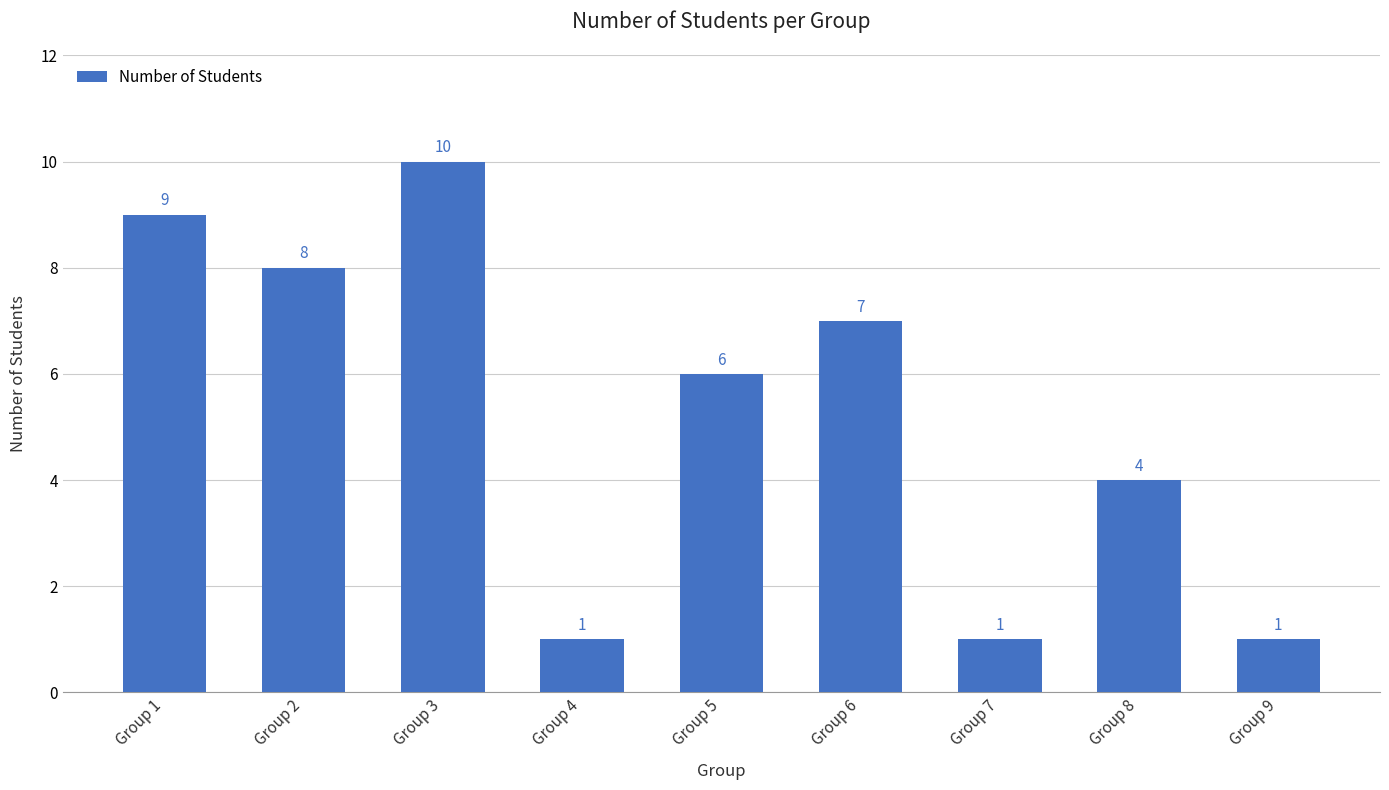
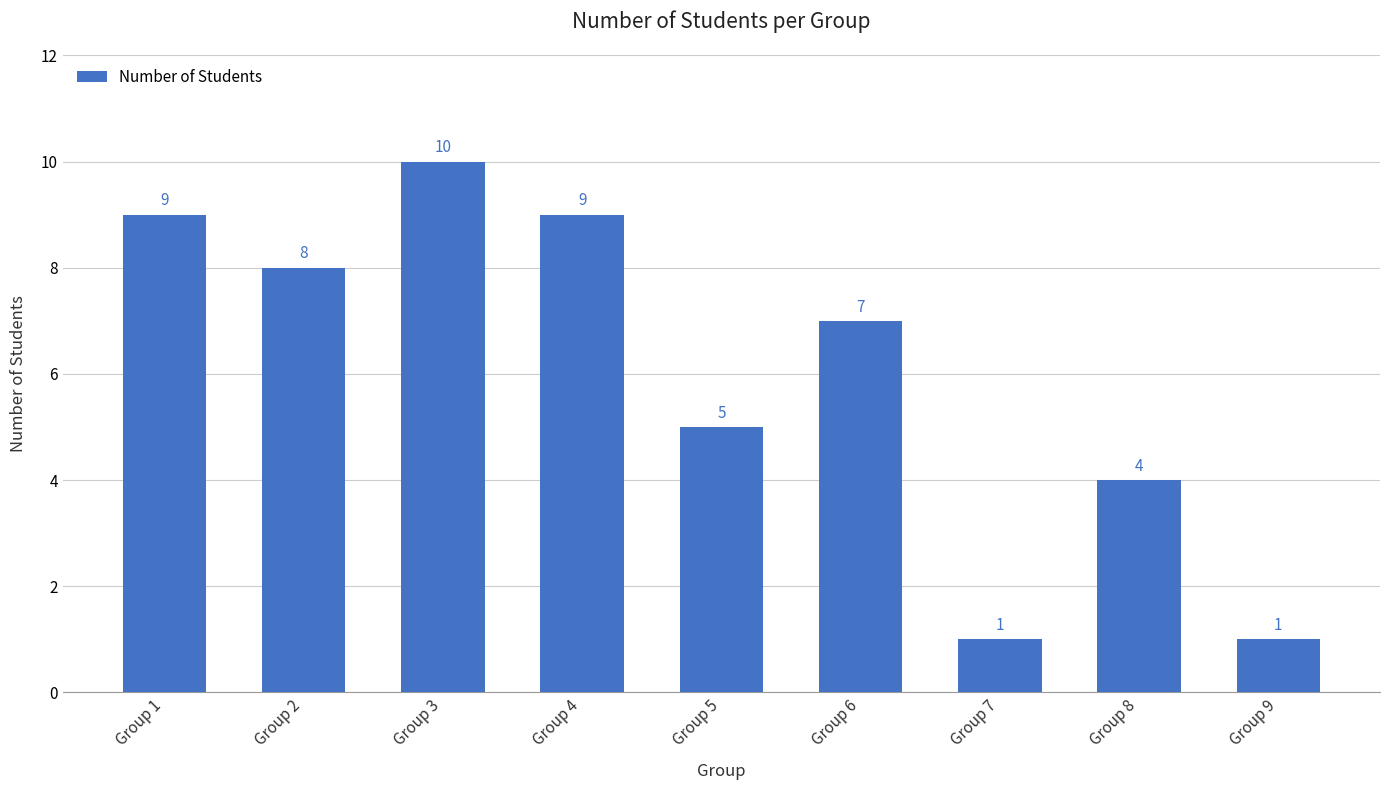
Group 4: 1 -> 9
Group 5: 6 -> 5
